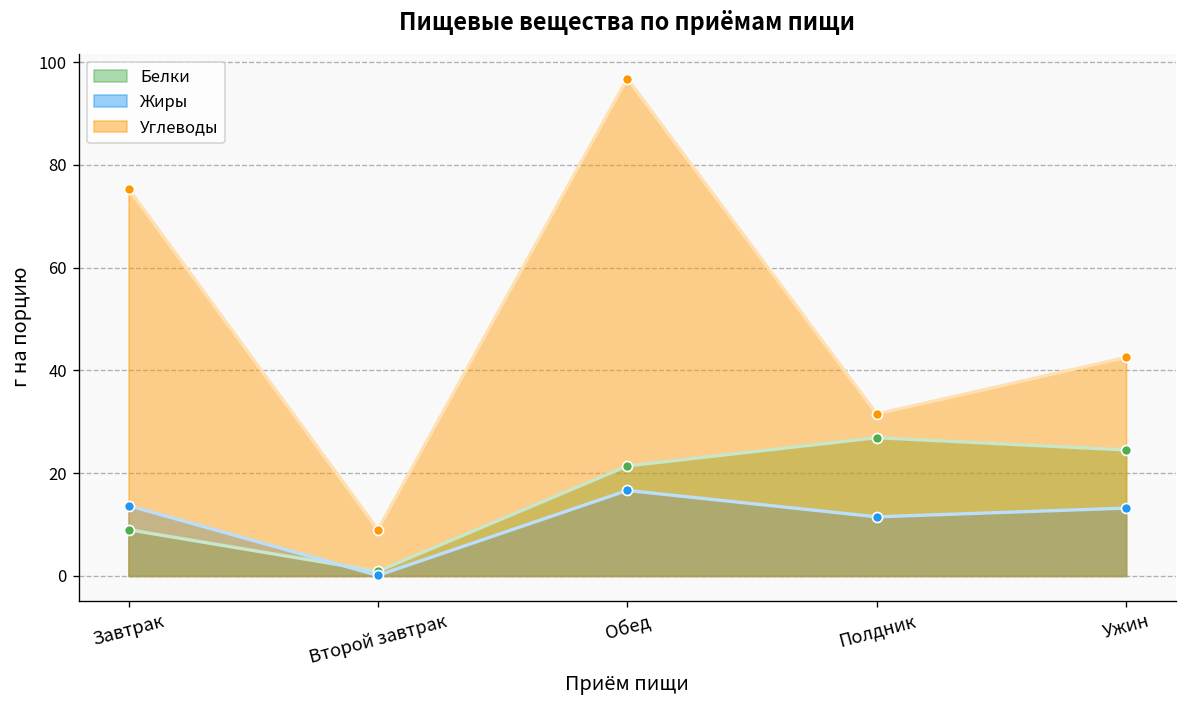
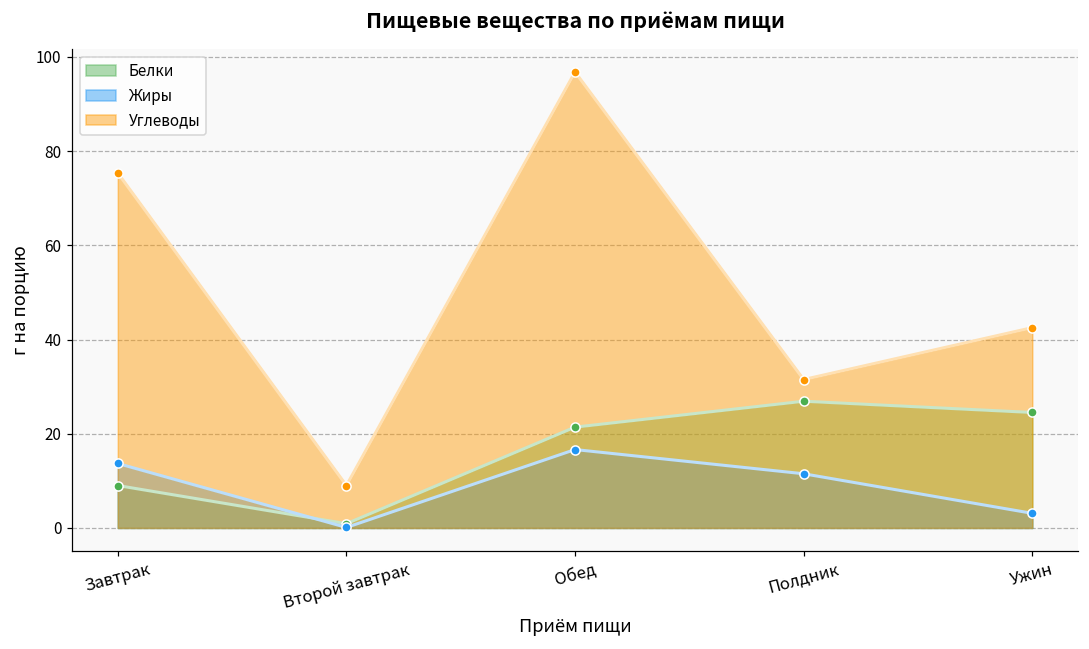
Жиры, Ужин: 13 -> 3
